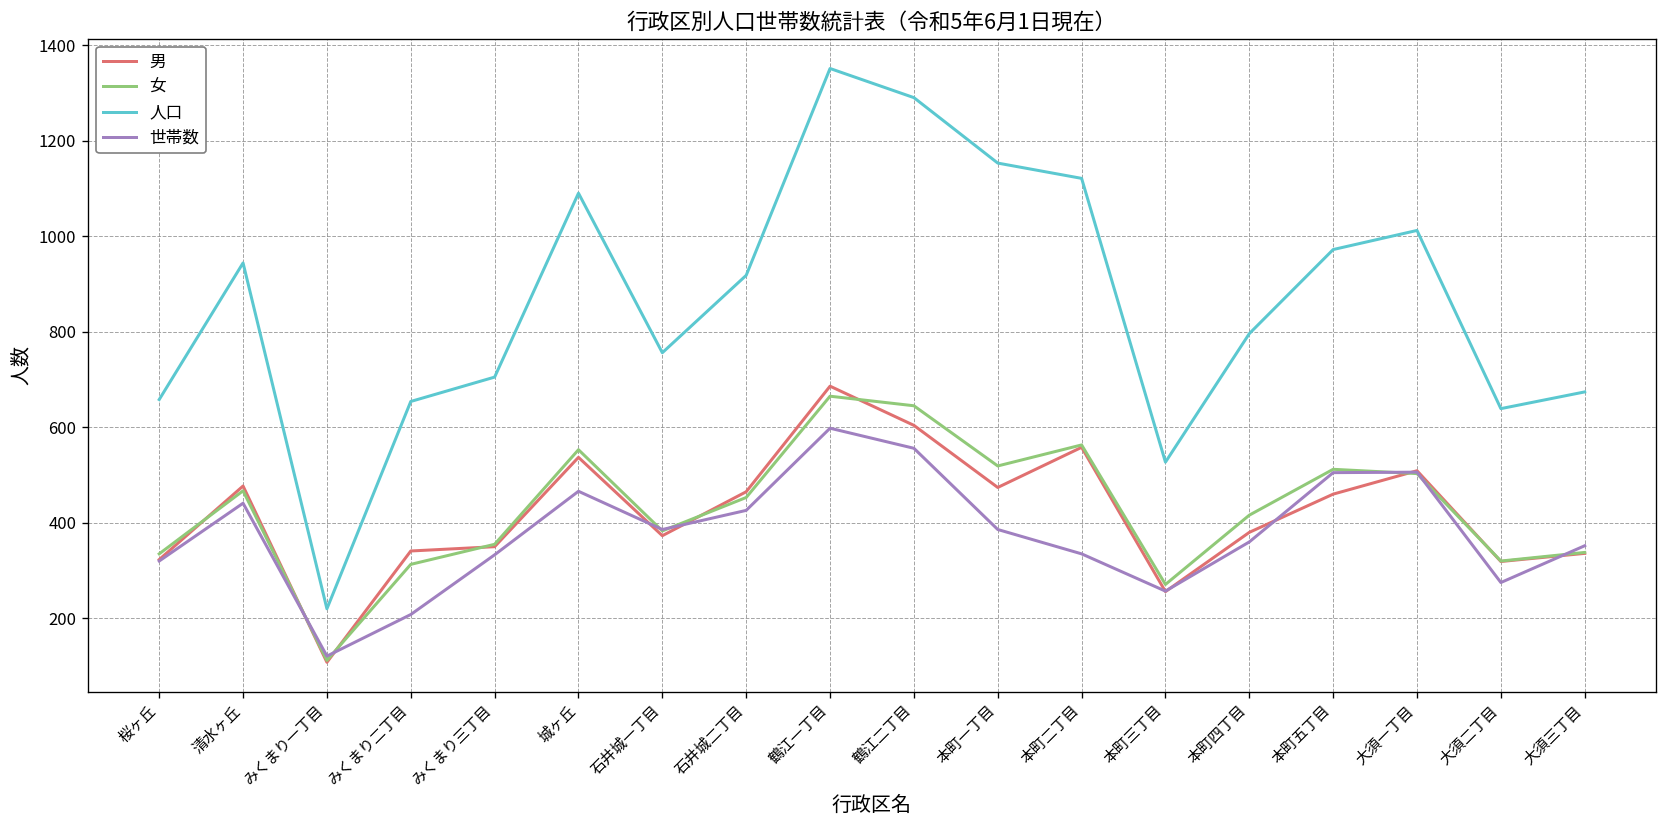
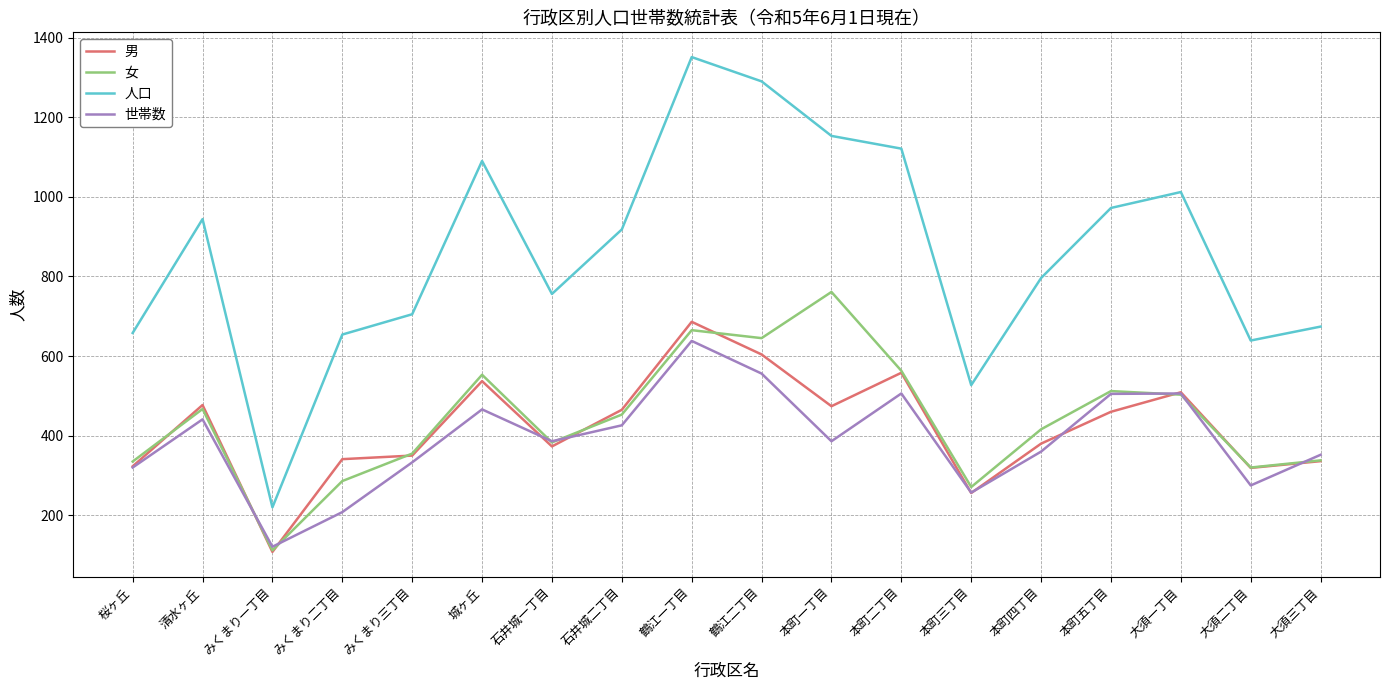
女, みくまり二丁目: 310 -> 290
世帯数, 鶴江一丁目: 600 -> 640
女, 本町一丁目: 520 -> 760
世帯数, 本町二丁目: 340 -> 510
